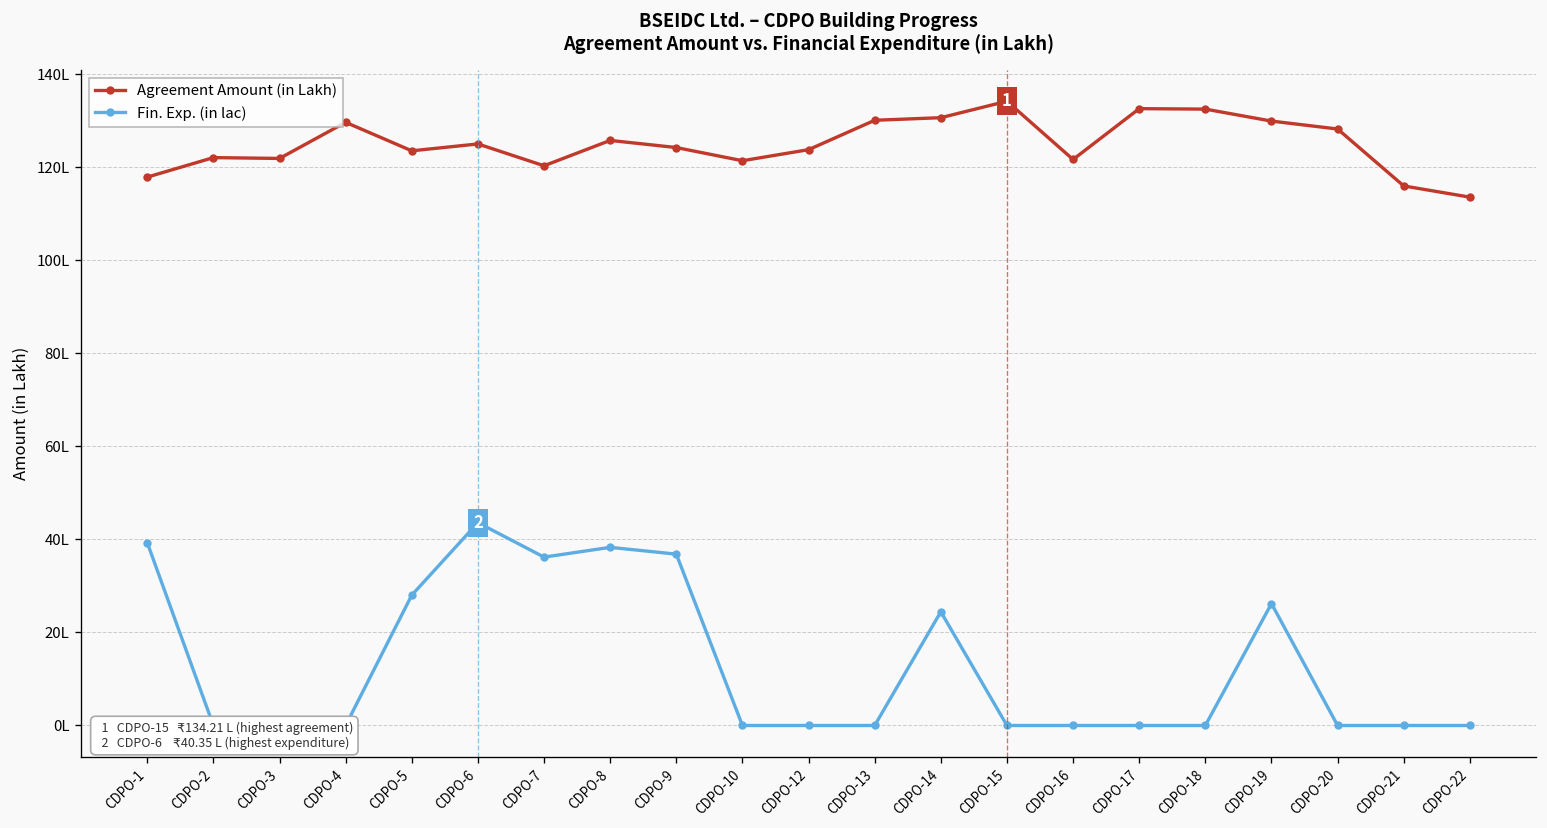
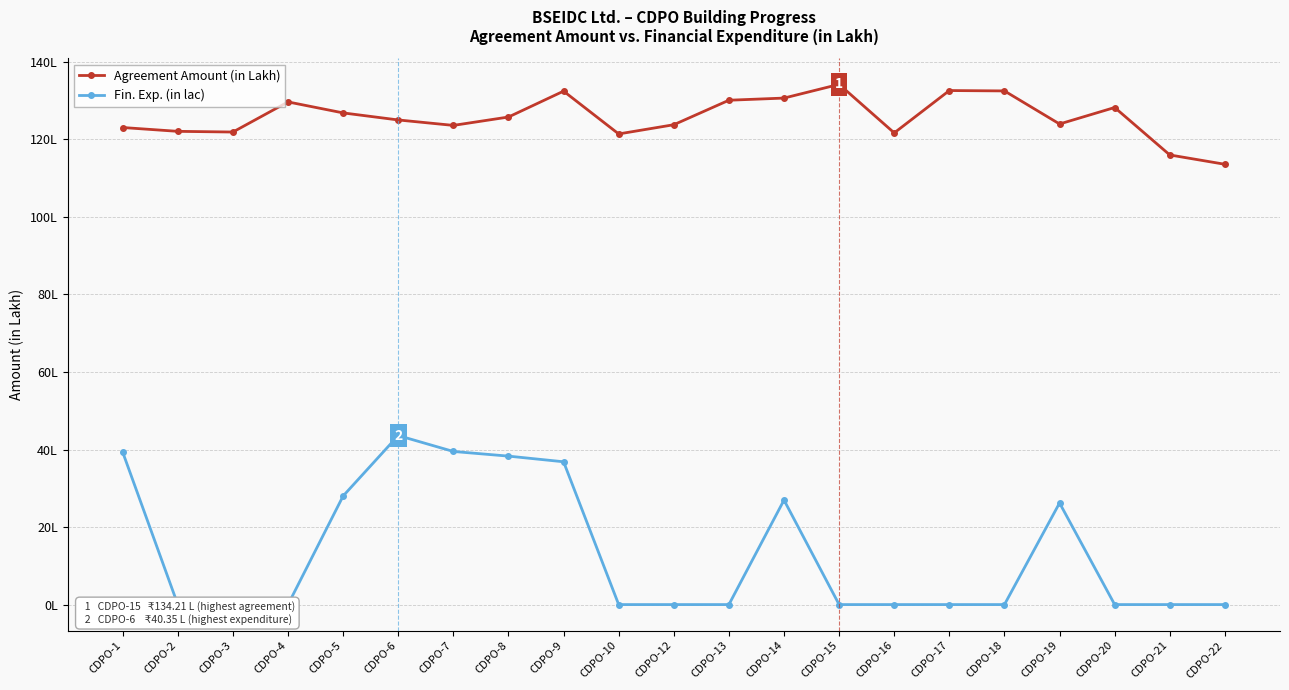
Agreement Amount (in Lakh), CDPO-1: 118L -> 123L
Agreement Amount (in Lakh), CDPO-5: 124L -> 127L
Agreement Amount (in Lakh), CDPO-7: 120L -> 124L
Fin. Exp. (in lac), CDPO-7: 36L -> 40L
Agreement Amount (in Lakh), CDPO-9: 124L -> 132L
Fin. Exp. (in lac), CDPO-14: 24L -> 27L
Agreement Amount (in Lakh), CDPO-19: 130L -> 124L
